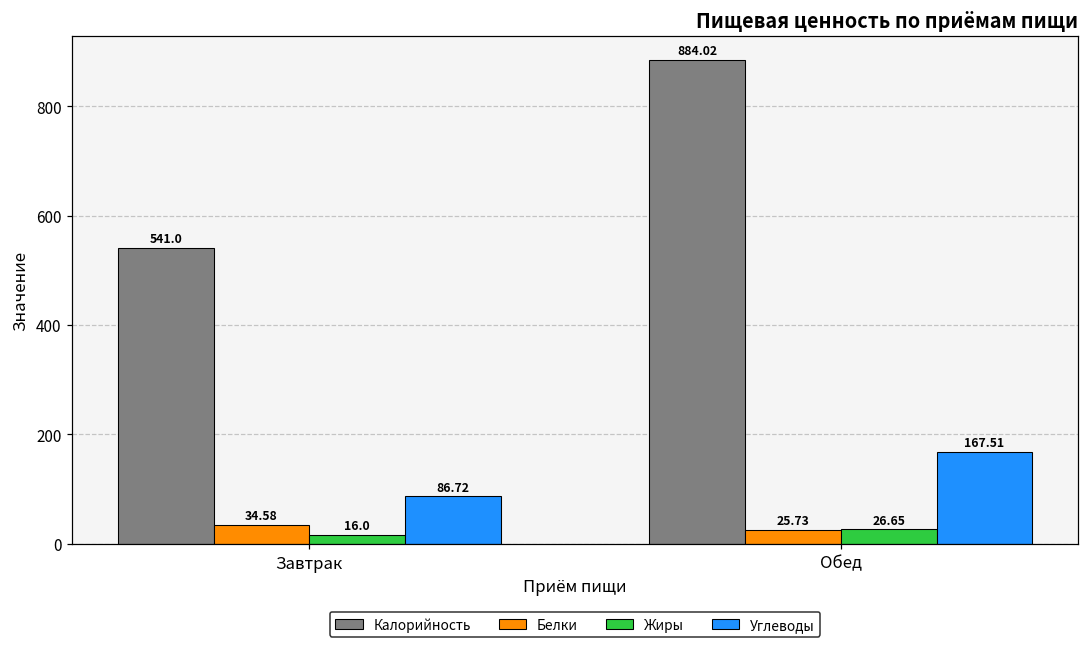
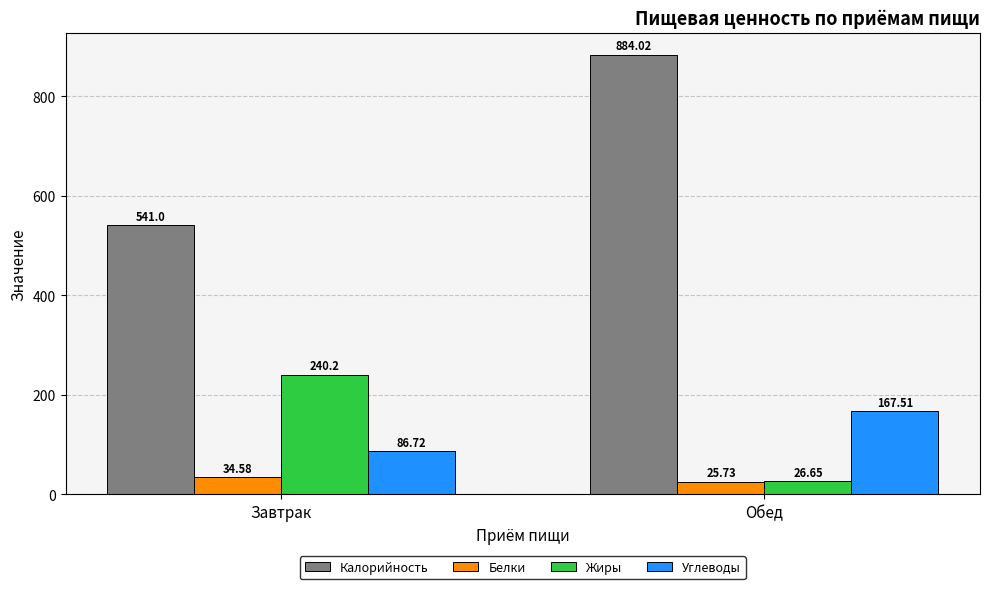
Жиры, Завтрак: 16.0 -> 240.2
